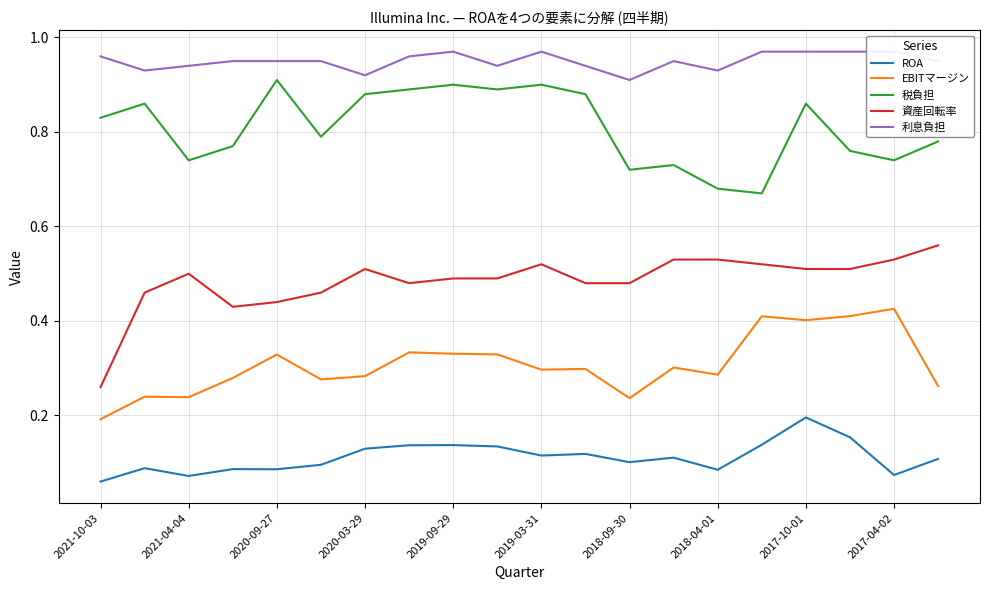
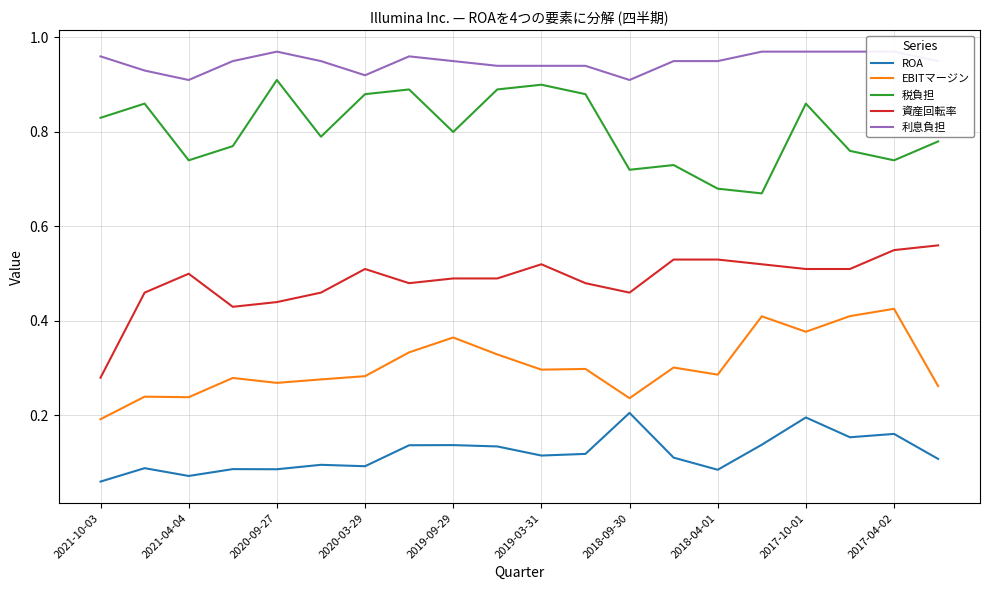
資産回転率, 2021-10-03: 0.26 -> 0.28
利息負担, 2021-04-04: 0.94 -> 0.91
EBITマージン, 2020-09-27: 0.33 -> 0.27
利息負担, 2020-09-27: 0.95 -> 0.97
ROA, 2020-03-29: 0.13 -> 0.09
EBITマージン, 2019-09-29: 0.33 -> 0.37
税負担, 2019-09-29: 0.9 -> 0.8
利息負担, 2019-09-29: 0.97 -> 0.95
利息負担, 2019-03-31: 0.97 -> 0.94
ROA, 2018-09-30: 0.10 -> 0.21
資産回転率, 2018-09-30: 0.48 -> 0.46
利息負担, 2018-04-01: 0.93 -> 0.95
EBITマージン, 2017-10-01: 0.40 -> 0.38
ROA, 2017-04-02: 0.07 -> 0.16
資産回転率, 2017-04-02: 0.53 -> 0.55
